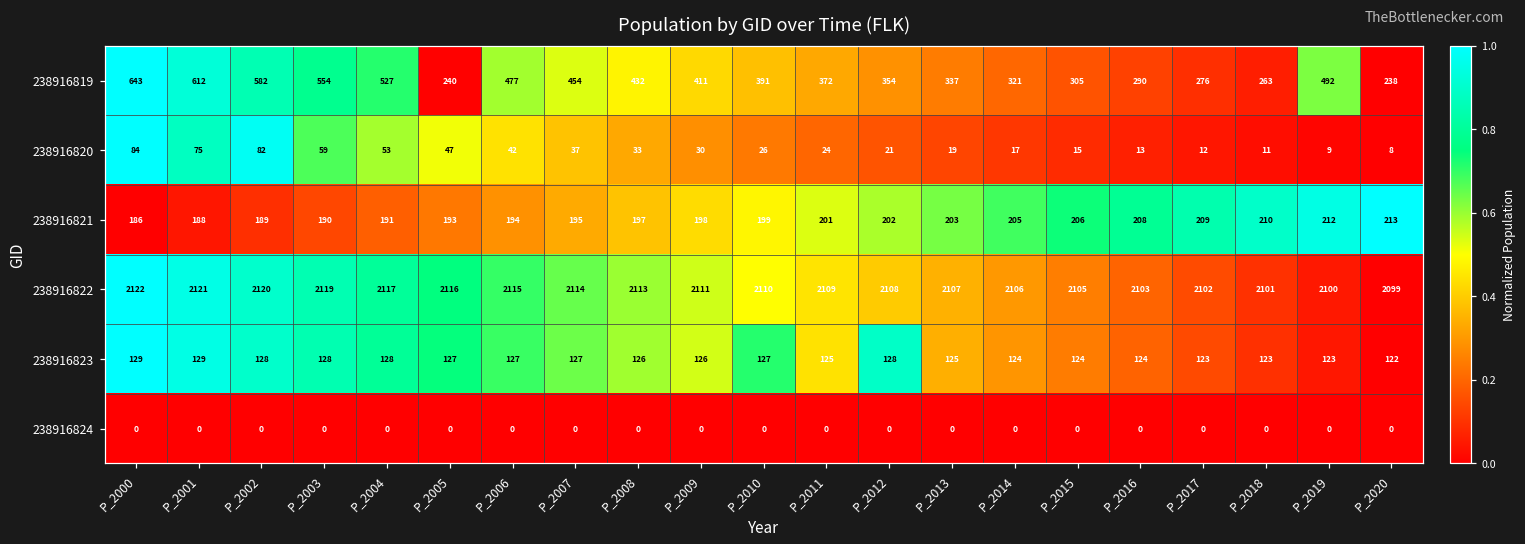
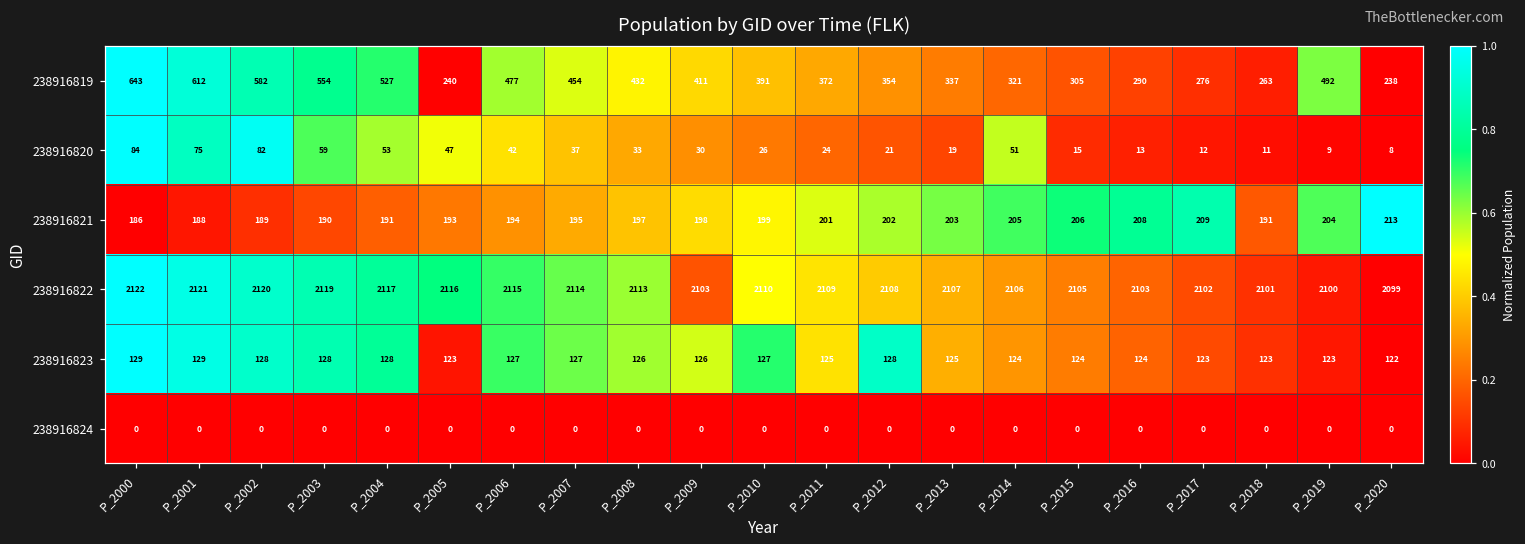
238916820, P_2014: 17 -> 51
238916821, P_2018: 210 -> 191
238916821, P_2019: 212 -> 204
238916822, P_2009: 2111 -> 2103
238916823, P_2005: 127 -> 123
